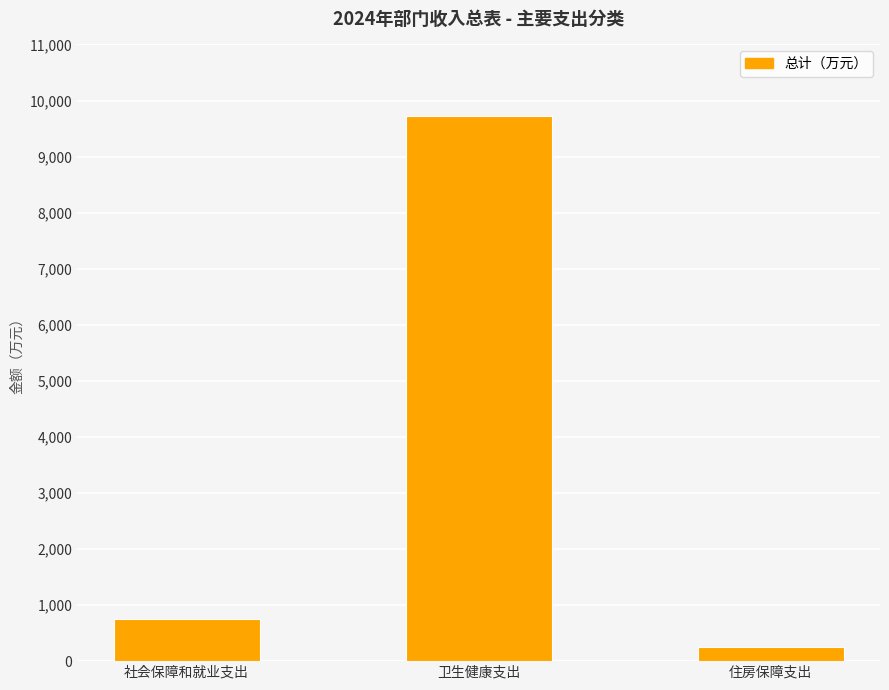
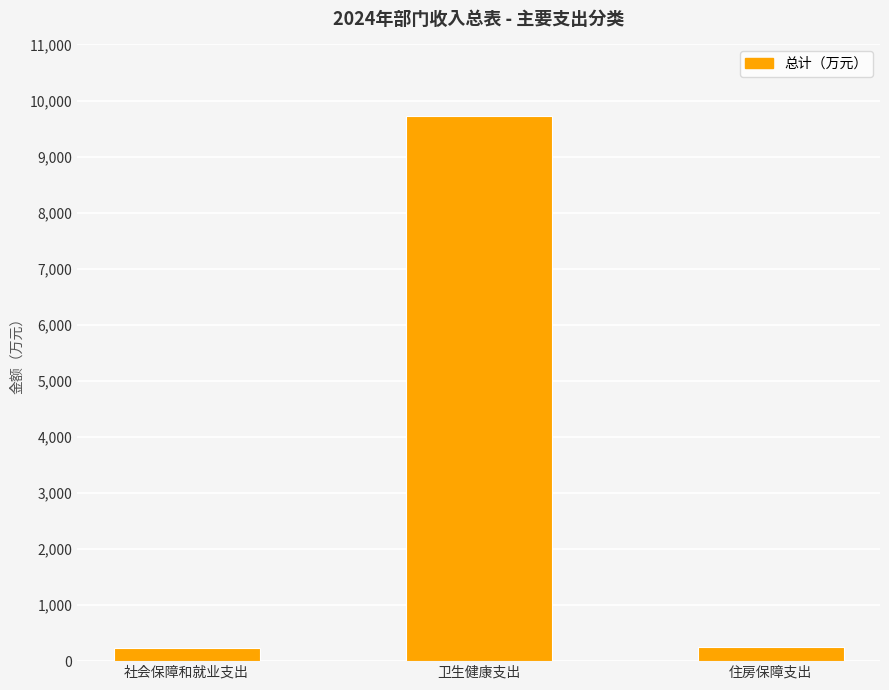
社会保障和就业支出: 700 -> 200
